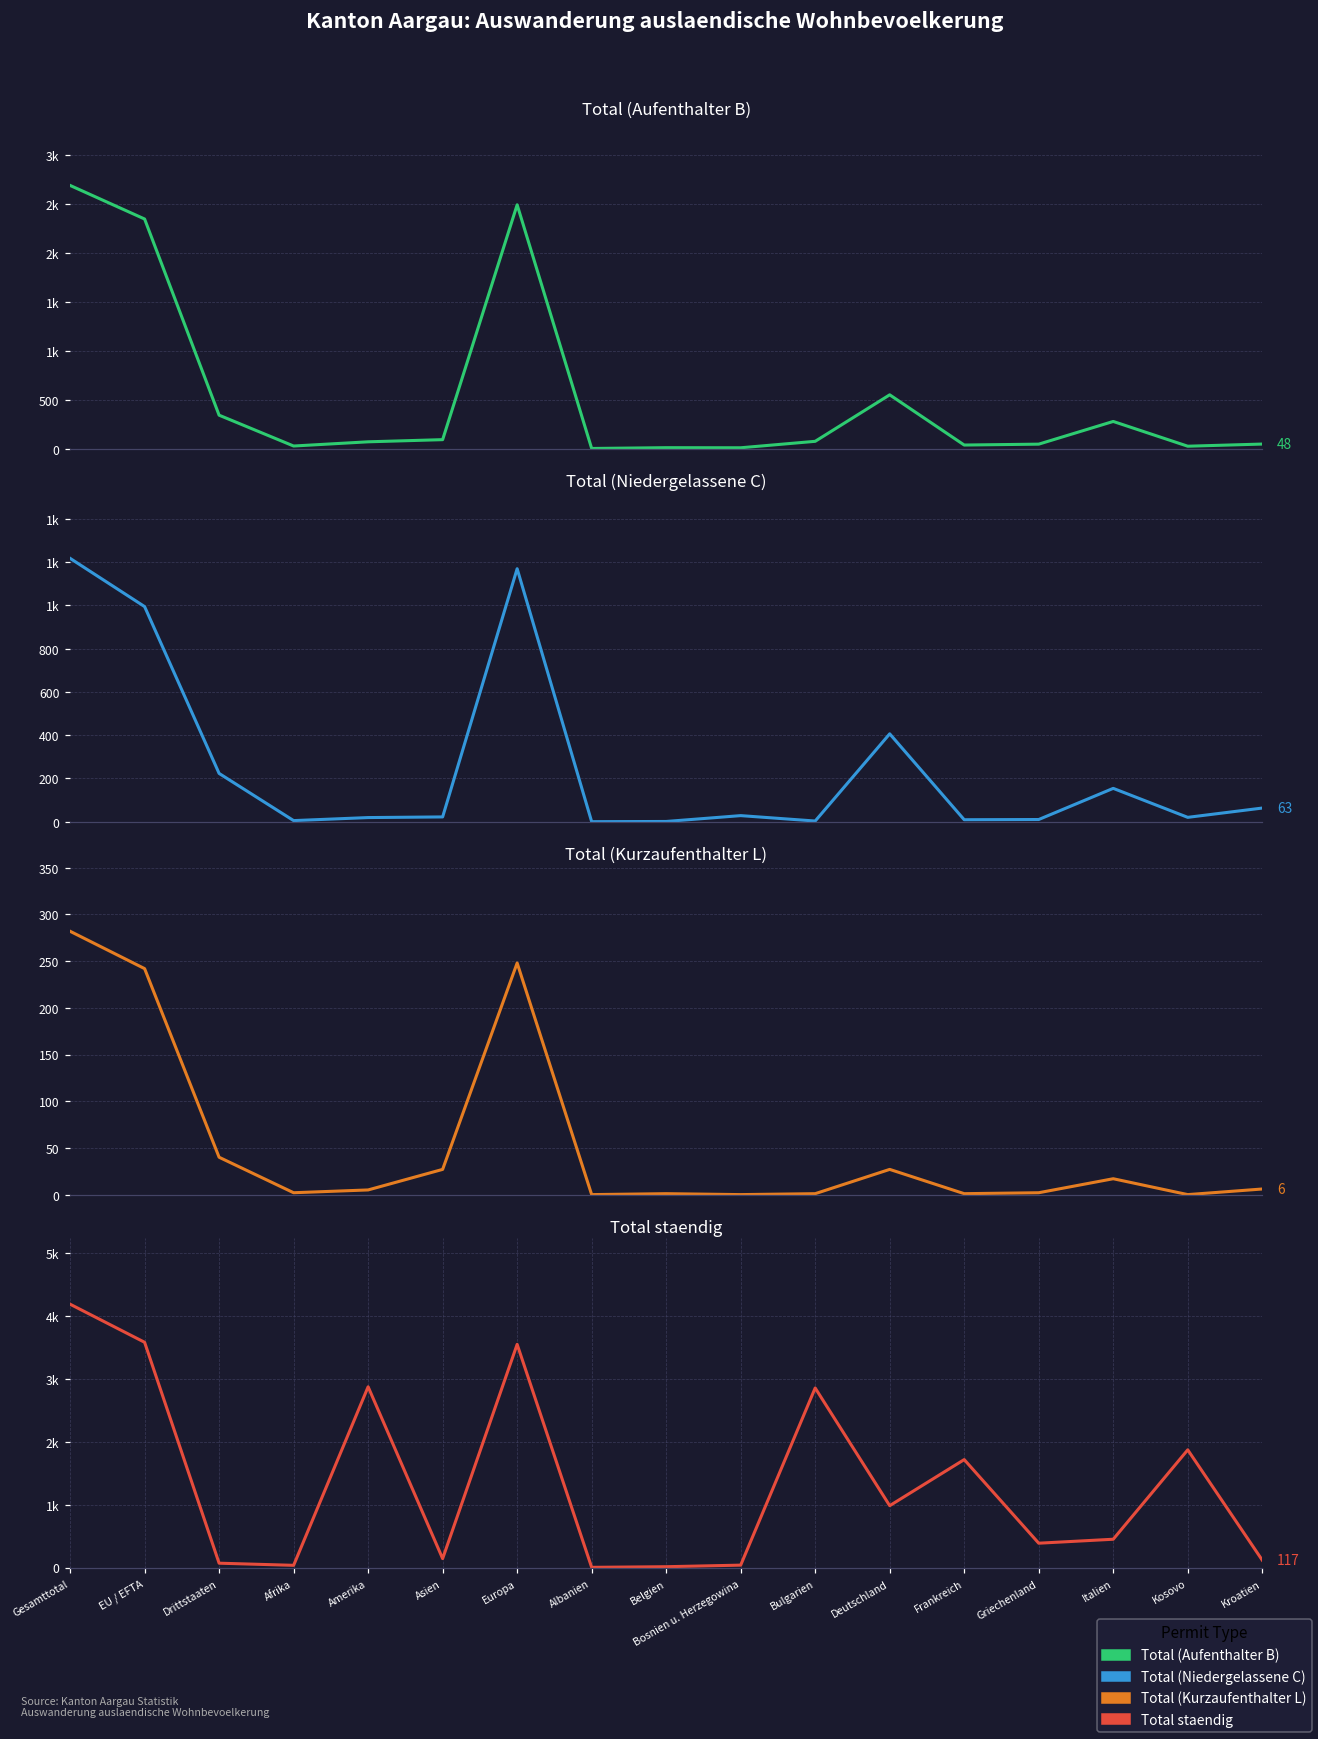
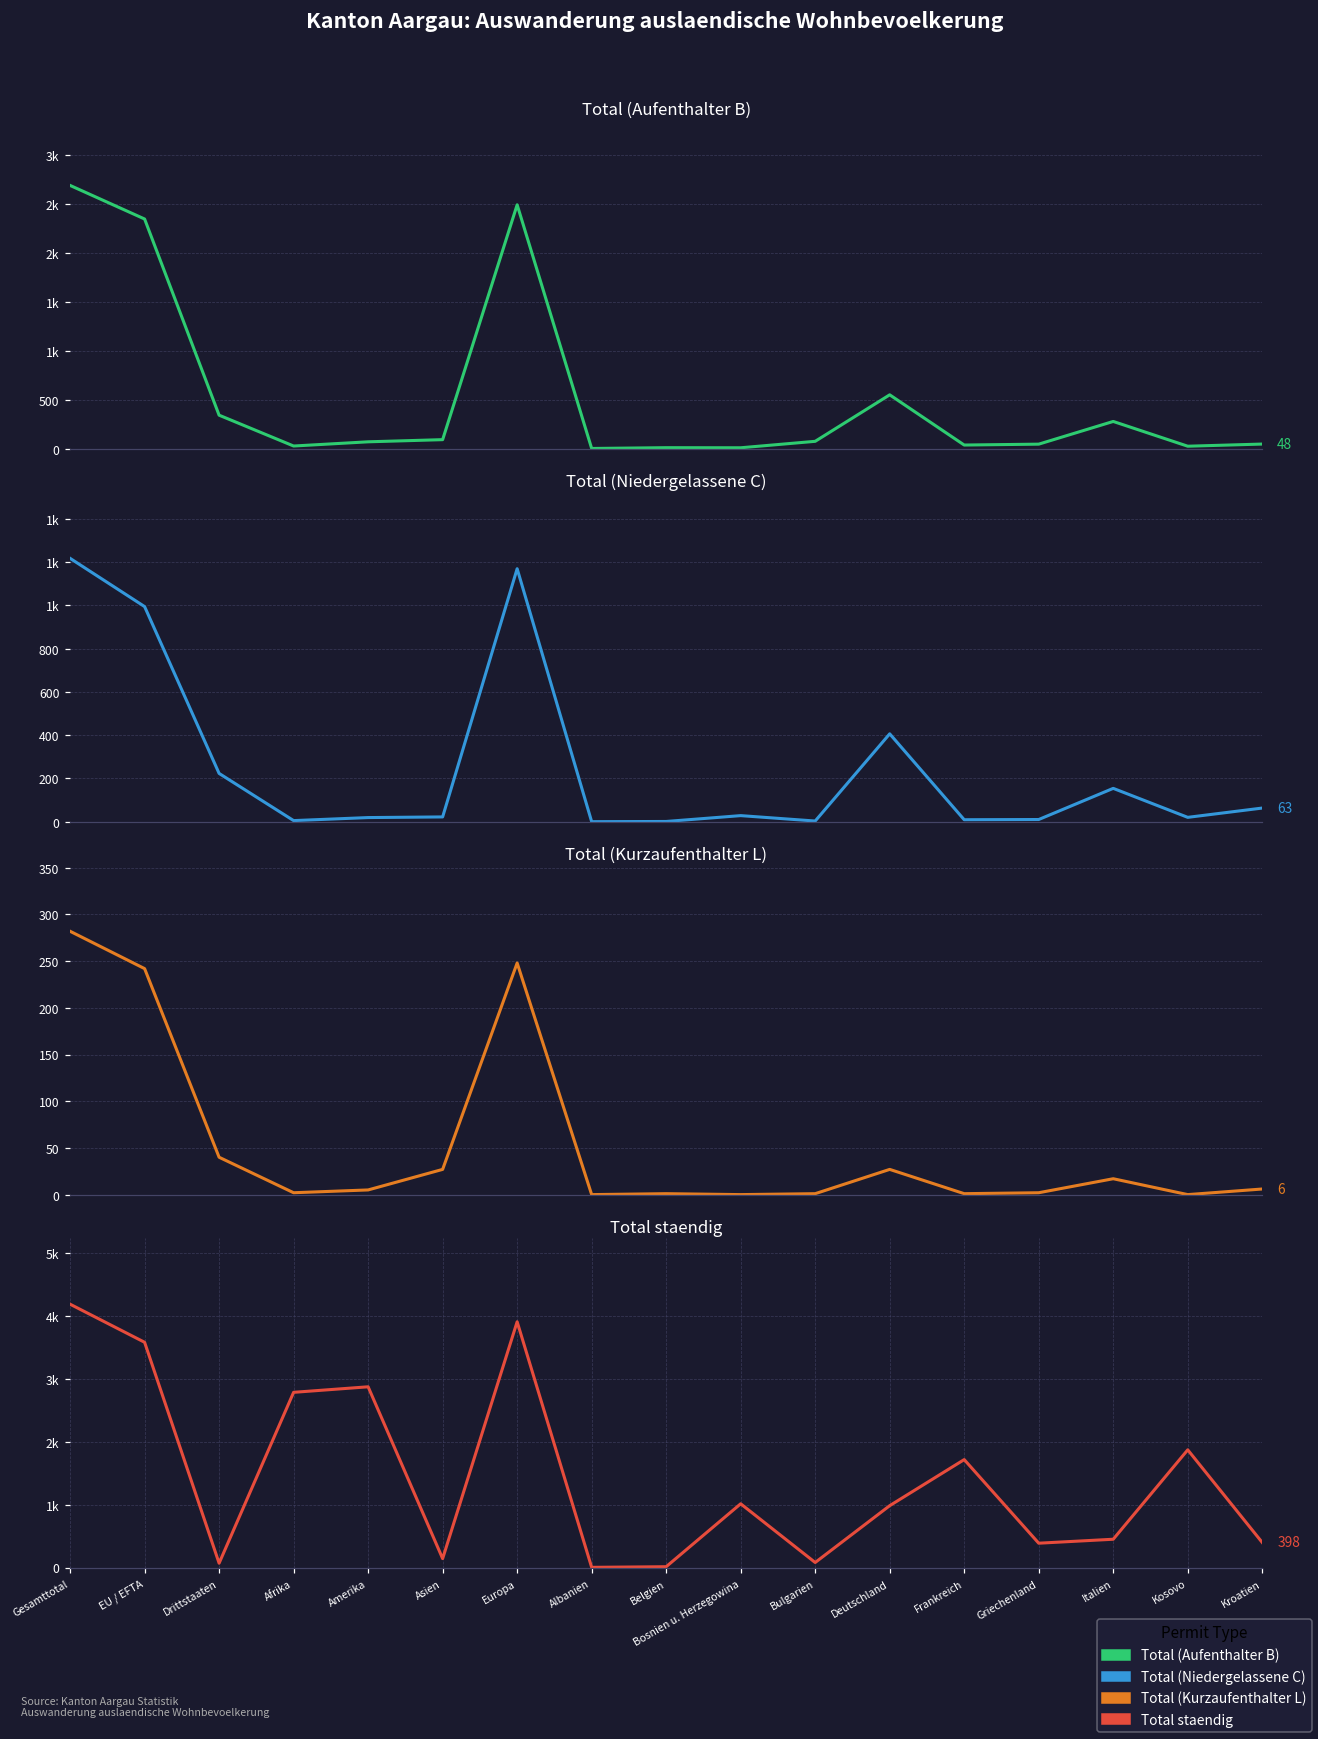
Total staendig, Afrika: 0 -> 2800
Total staendig, Europa: 3600 -> 3900
Total staendig, Bosnien u. Herzegowina: 0 -> 1000
Total staendig, Bulgarien: 2900 -> 100
Total staendig, Kroatien: 117 -> 398
